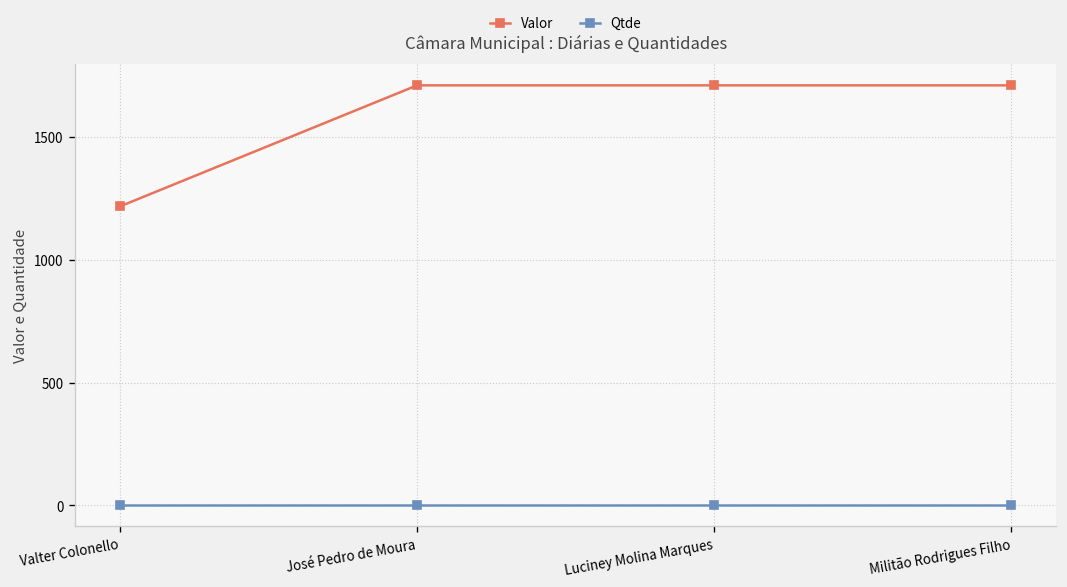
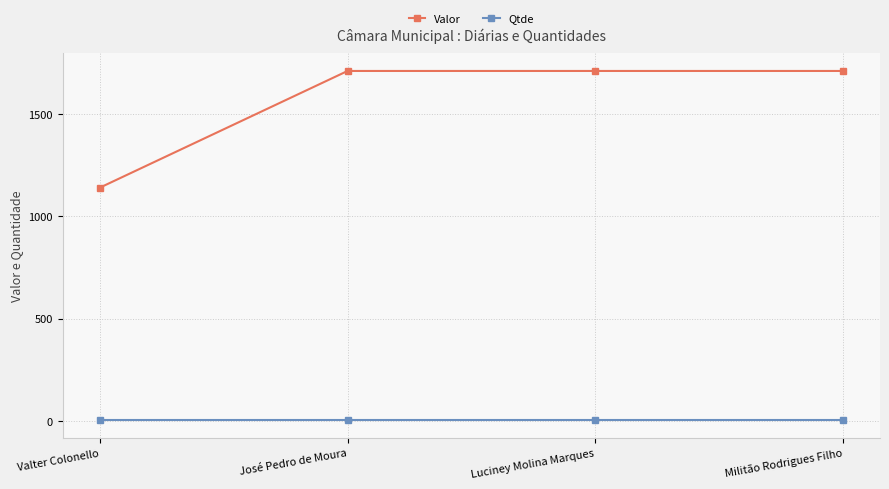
Valor, Valter Colonello: 1220 -> 1140
